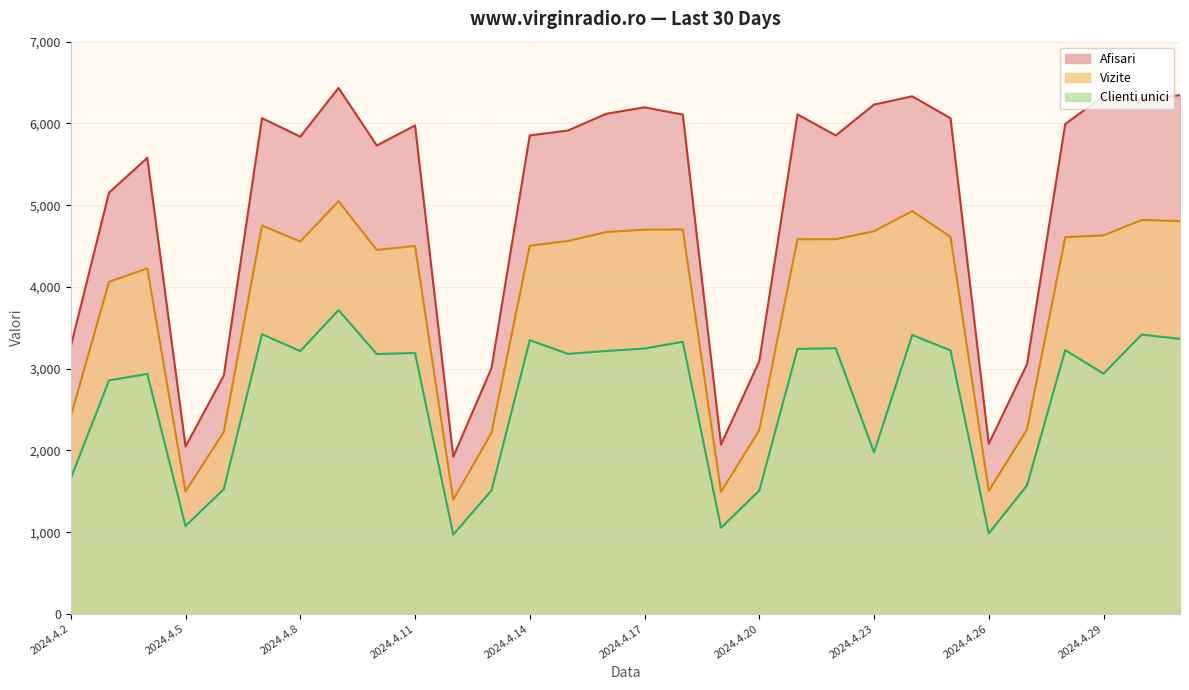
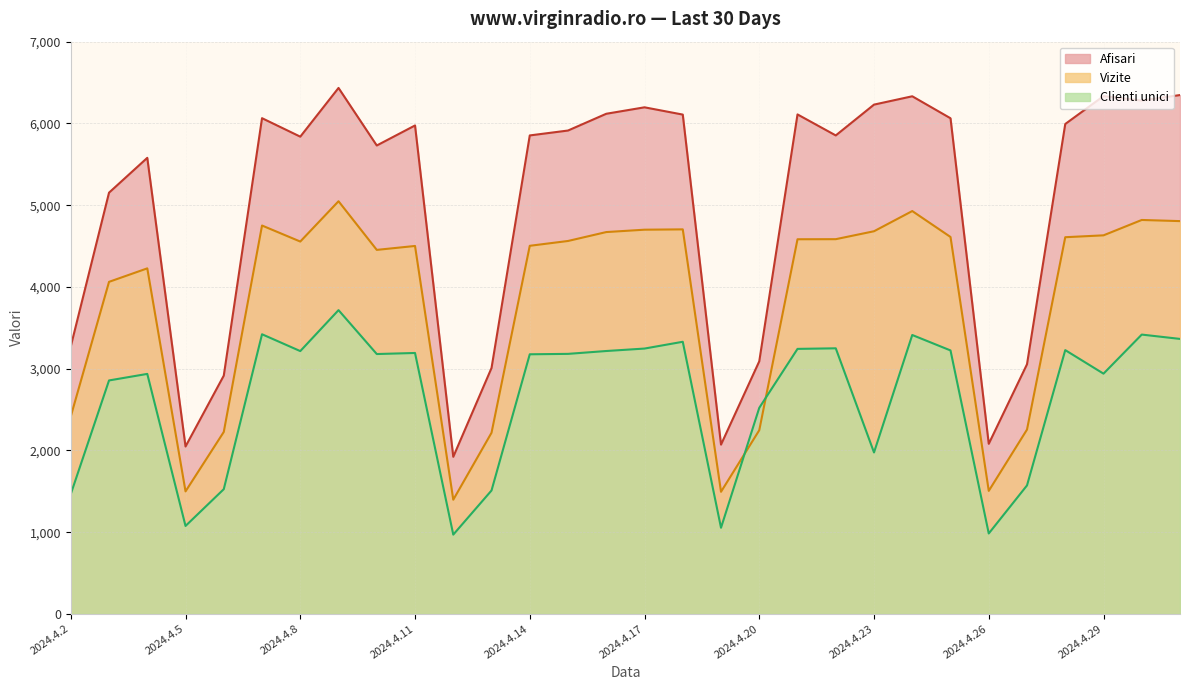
Clienti unici, 2024.4.2: 1,700 -> 1,500
Clienti unici, 2024.4.14: 3,300 -> 3,200
Clienti unici, 2024.4.20: 1,500 -> 2,500
